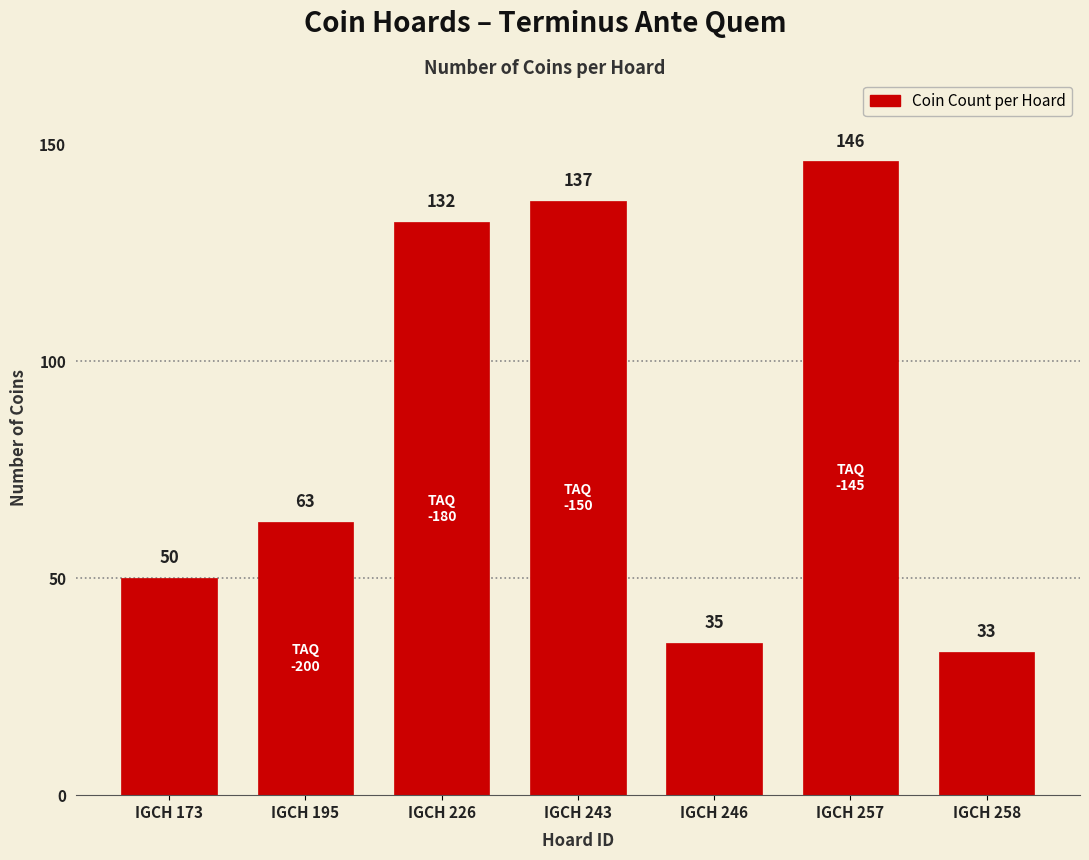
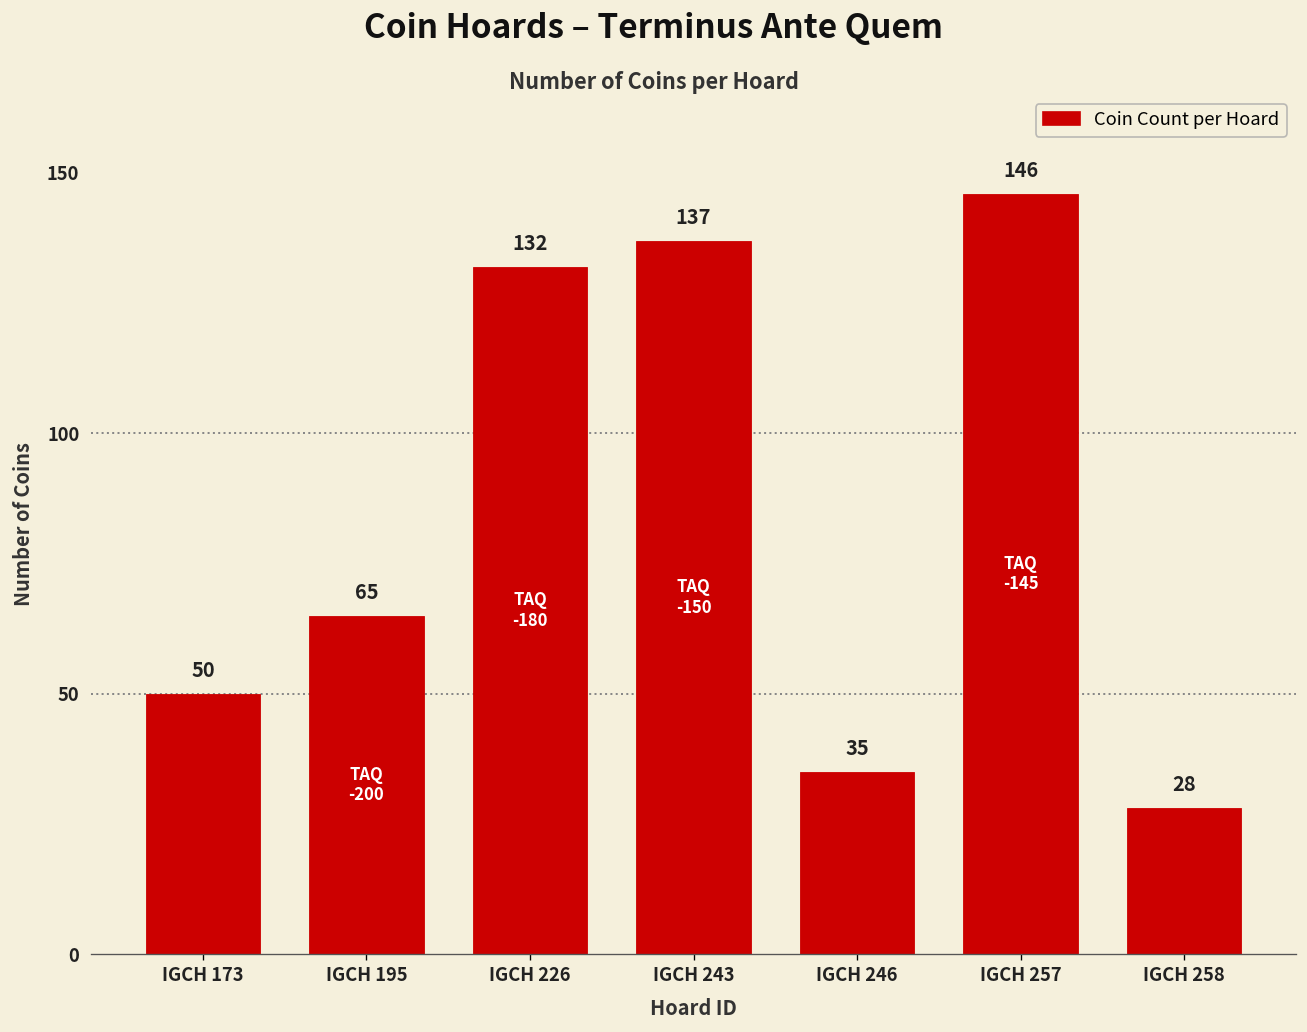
IGCH 195: 63 -> 65
IGCH 258: 33 -> 28
